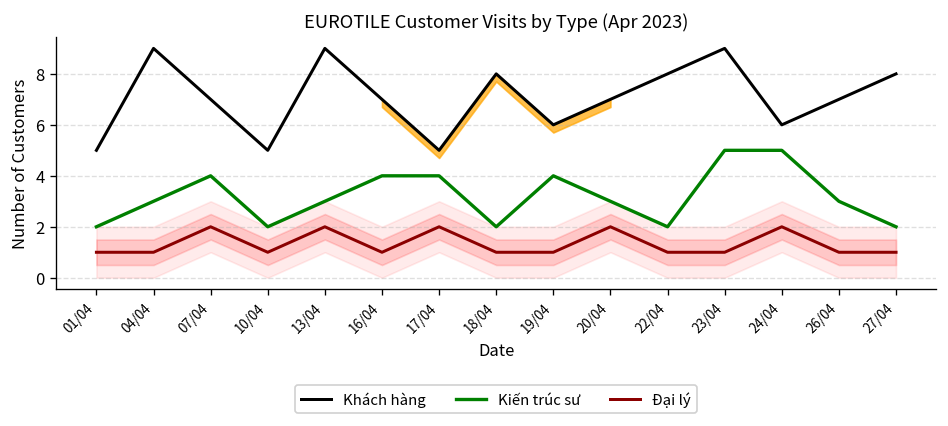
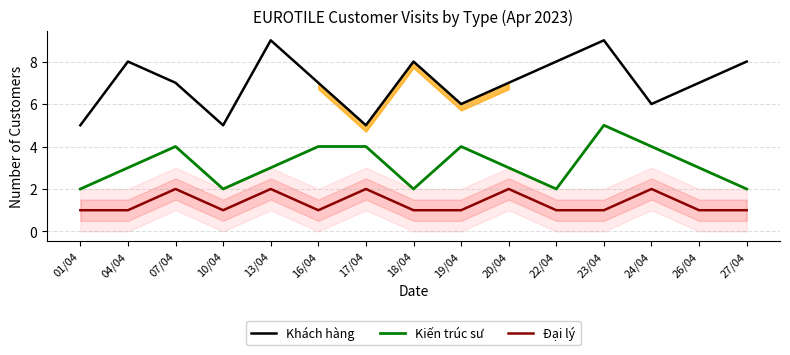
Khách hàng, 04/04: 9 -> 8
Kiến trúc sư, 24/04: 5 -> 4
